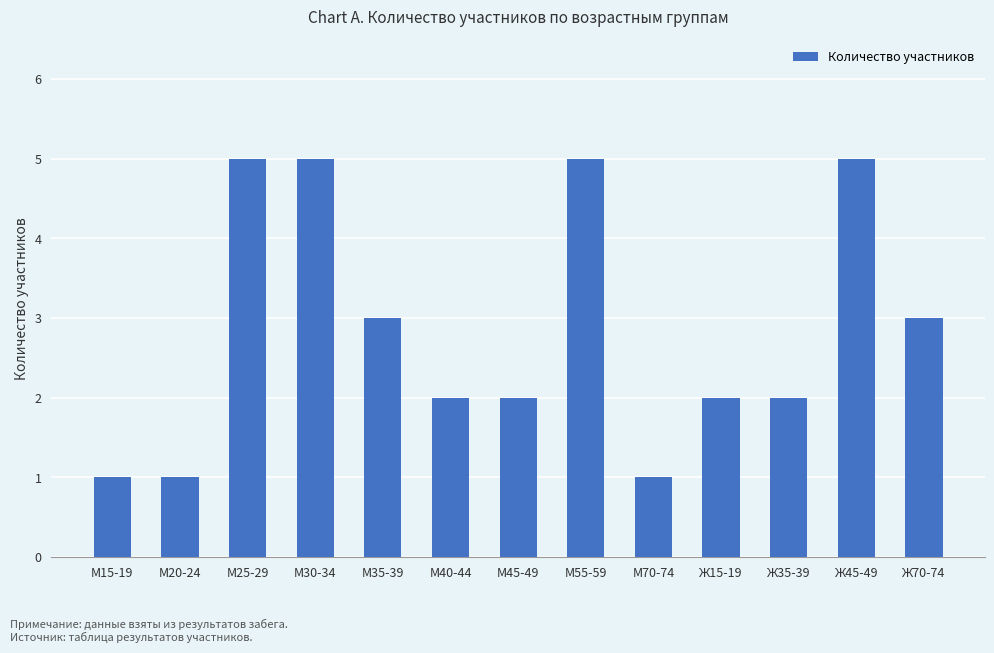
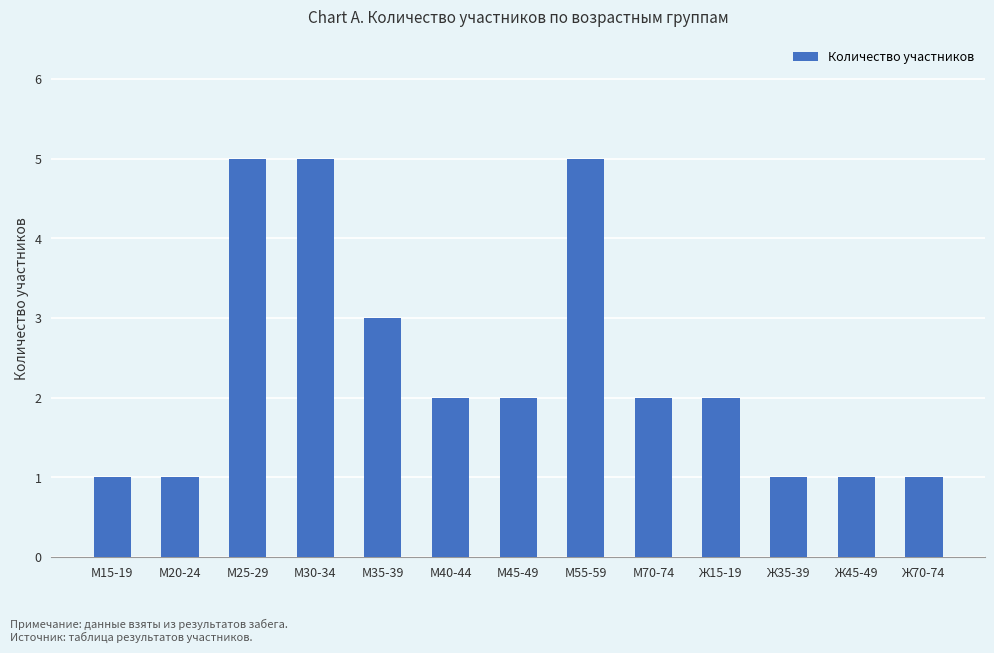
М70-74: 1 -> 2
Ж35-39: 2 -> 1
Ж45-49: 5 -> 1
Ж70-74: 3 -> 1
